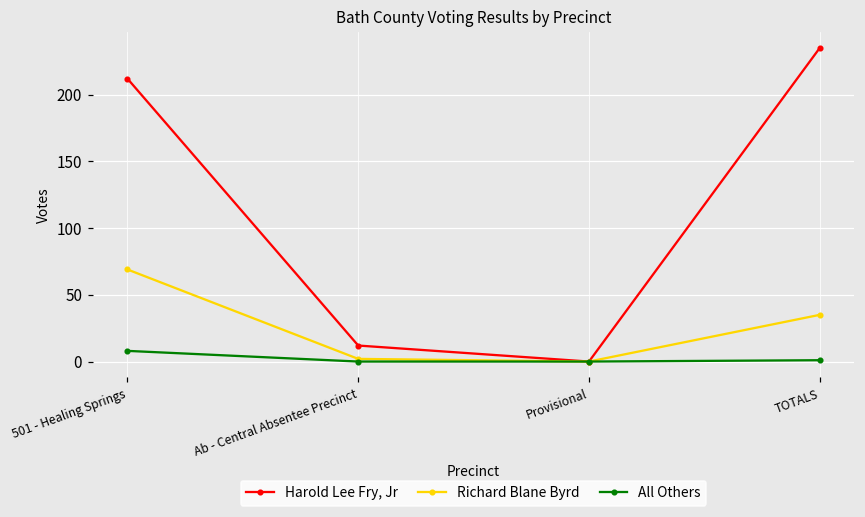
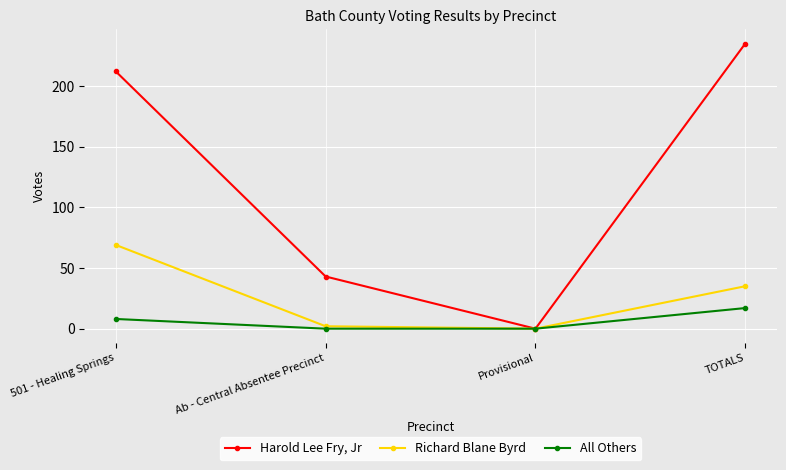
Harold Lee Fry, Jr, Ab - Central Absentee Precinct: 12 -> 43
All Others, TOTALS: 1 -> 17
